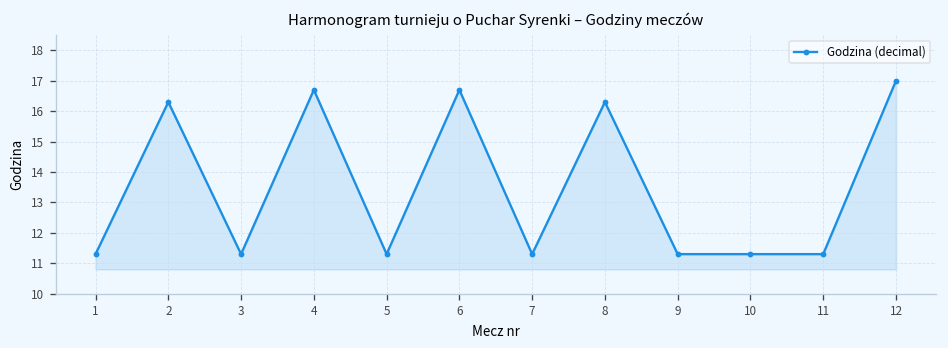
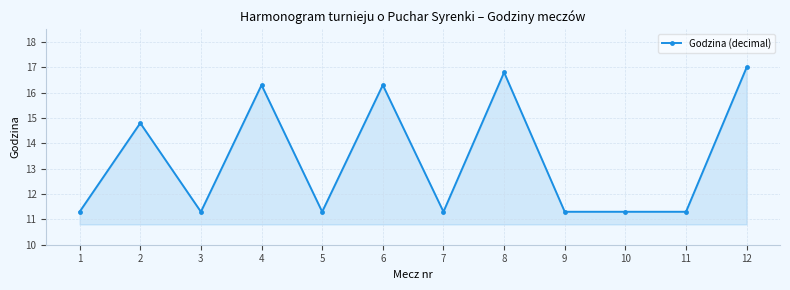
2: 16.3 -> 14.8
4: 16.7 -> 16.3
6: 16.7 -> 16.3
8: 16.3 -> 16.8
